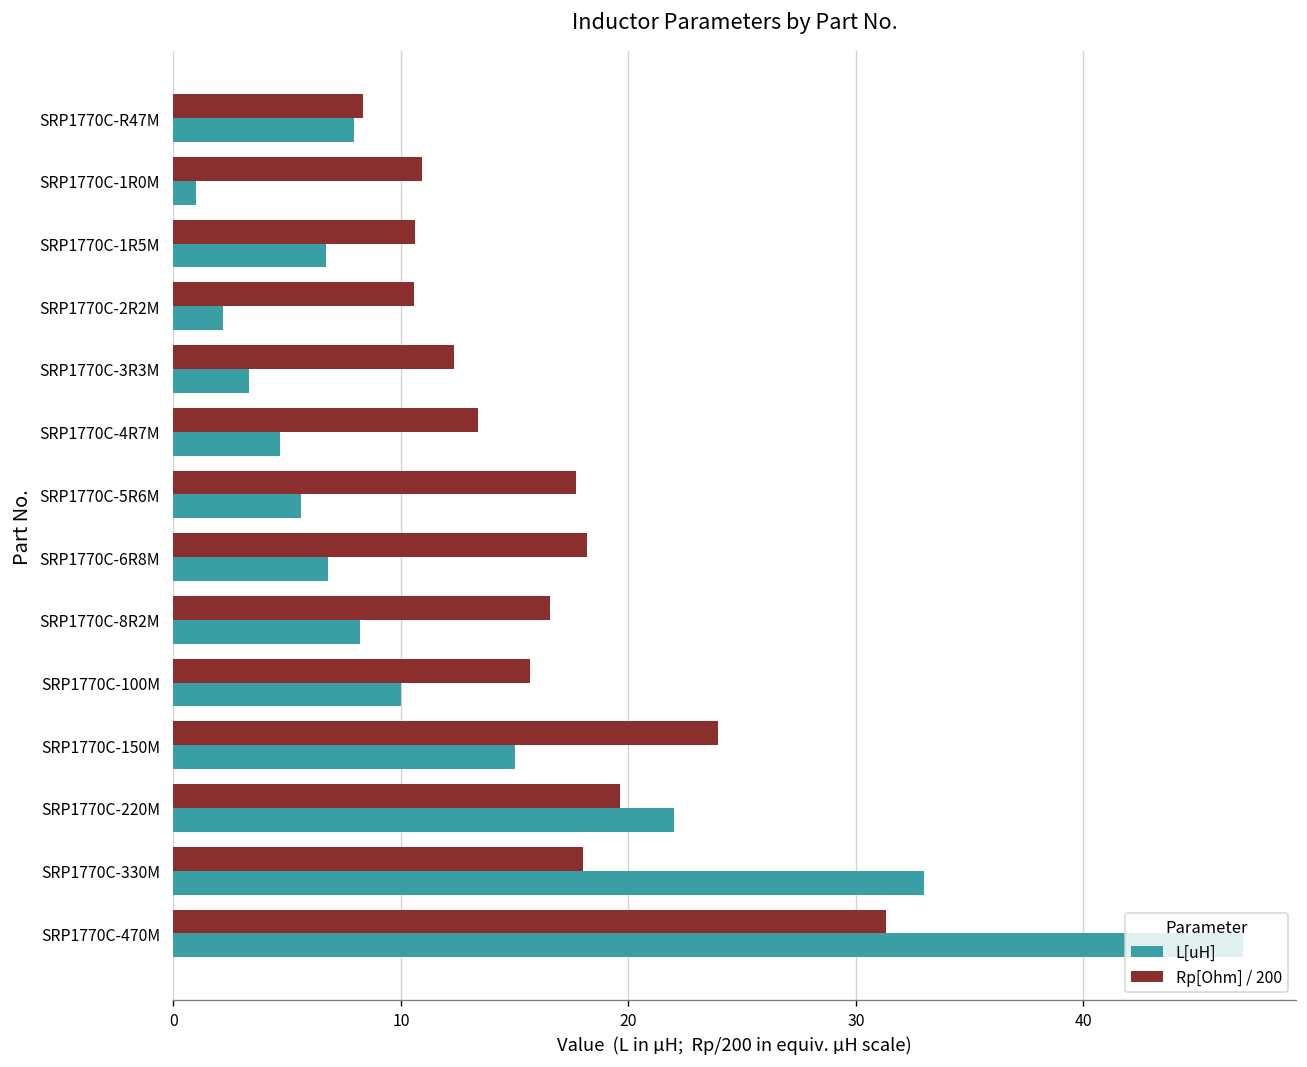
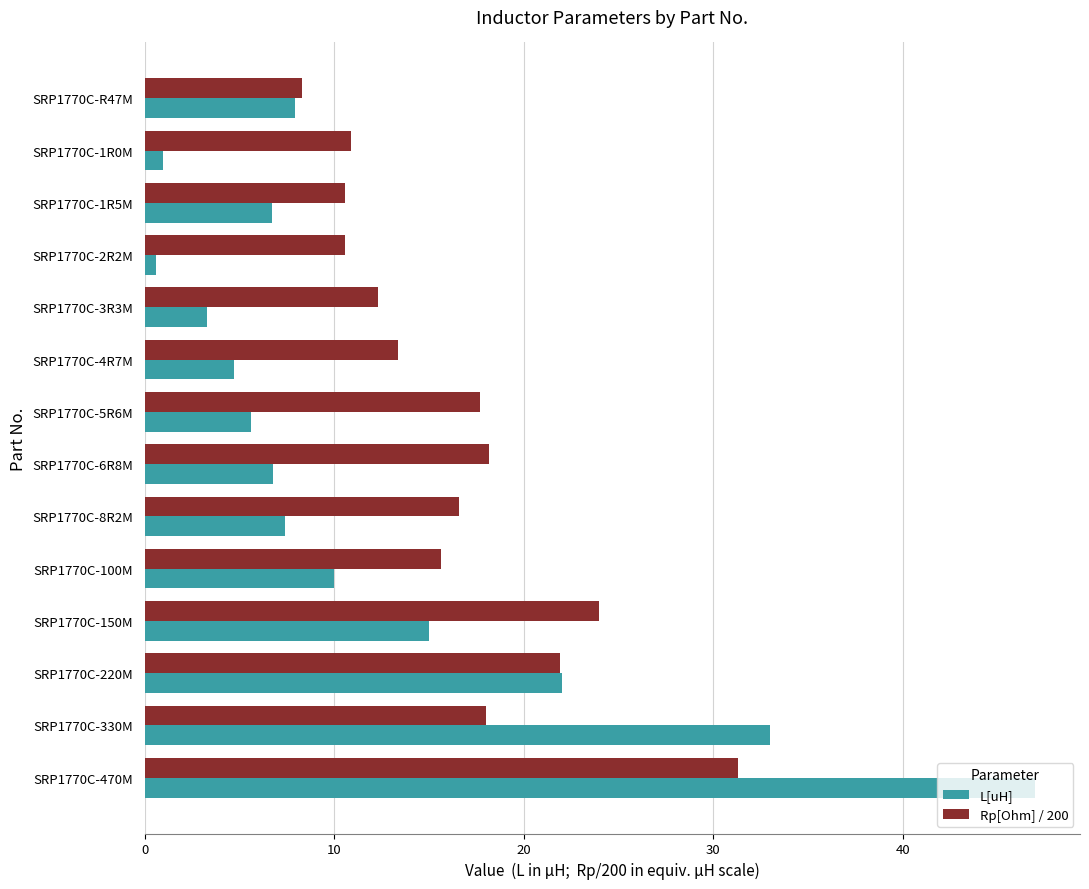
L[uH], SRP1770C-2R2M: 2.2 -> 0.6
L[uH], SRP1770C-8R2M: 8.2 -> 7.4
Rp[Ohm] / 200, SRP1770C-220M: 19.6 -> 21.9
